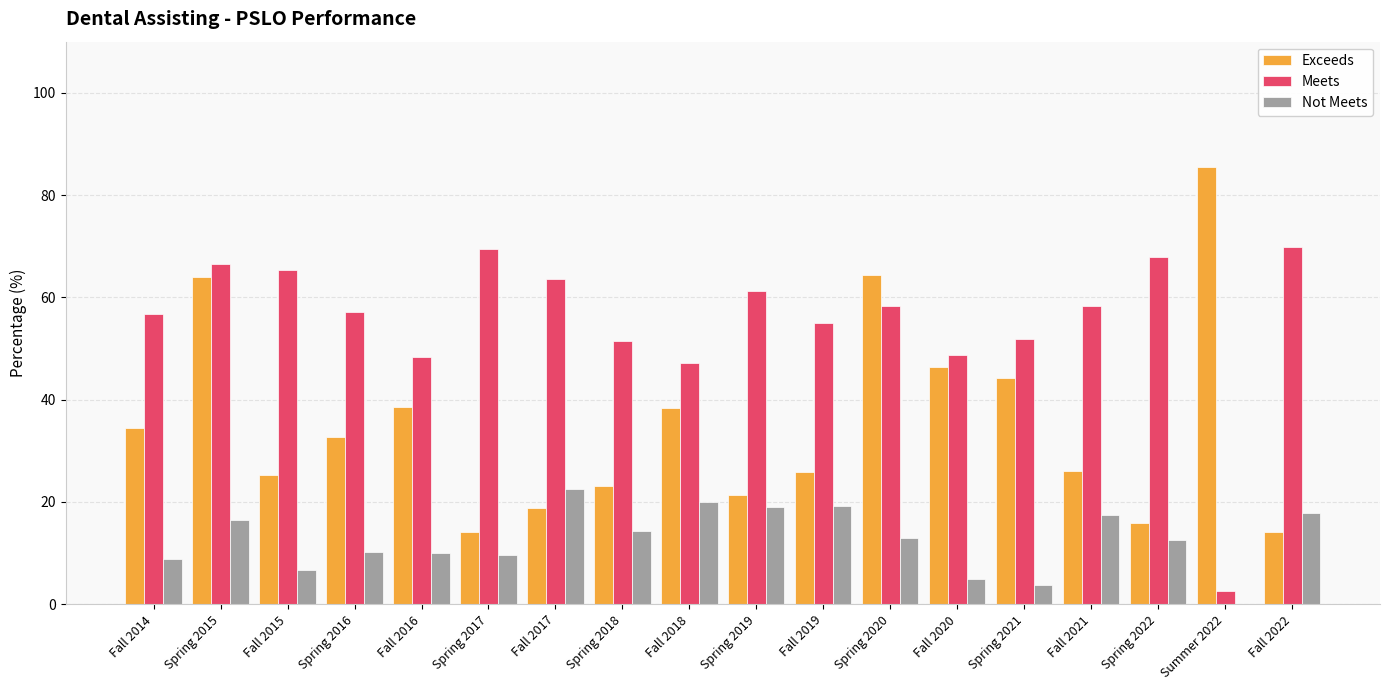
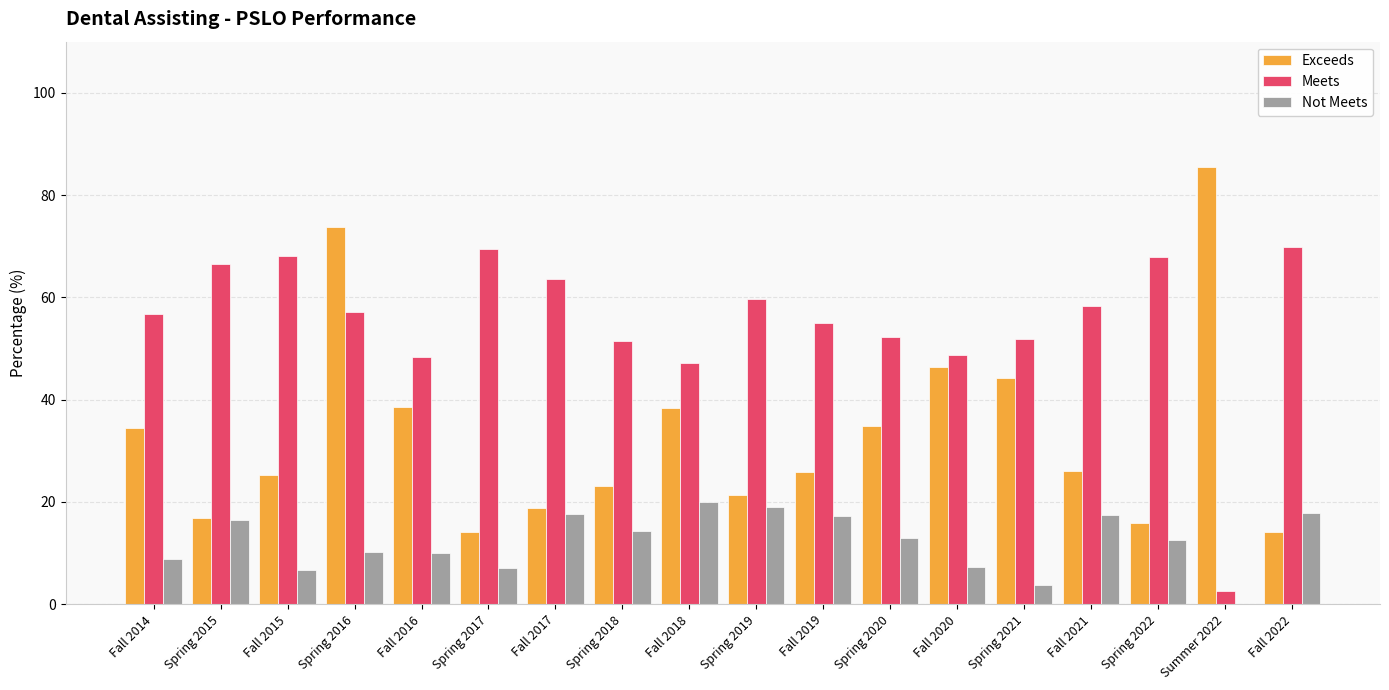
Exceeds, Spring 2015: 64 -> 17
Meets, Fall 2015: 65 -> 68
Exceeds, Spring 2016: 33 -> 74
Not Meets, Spring 2017: 10 -> 7
Not Meets, Fall 2017: 22 -> 18
Meets, Spring 2019: 61 -> 60
Not Meets, Fall 2019: 19 -> 17
Exceeds, Spring 2020: 64 -> 35
Meets, Spring 2020: 58 -> 52
Not Meets, Fall 2020: 5 -> 7
